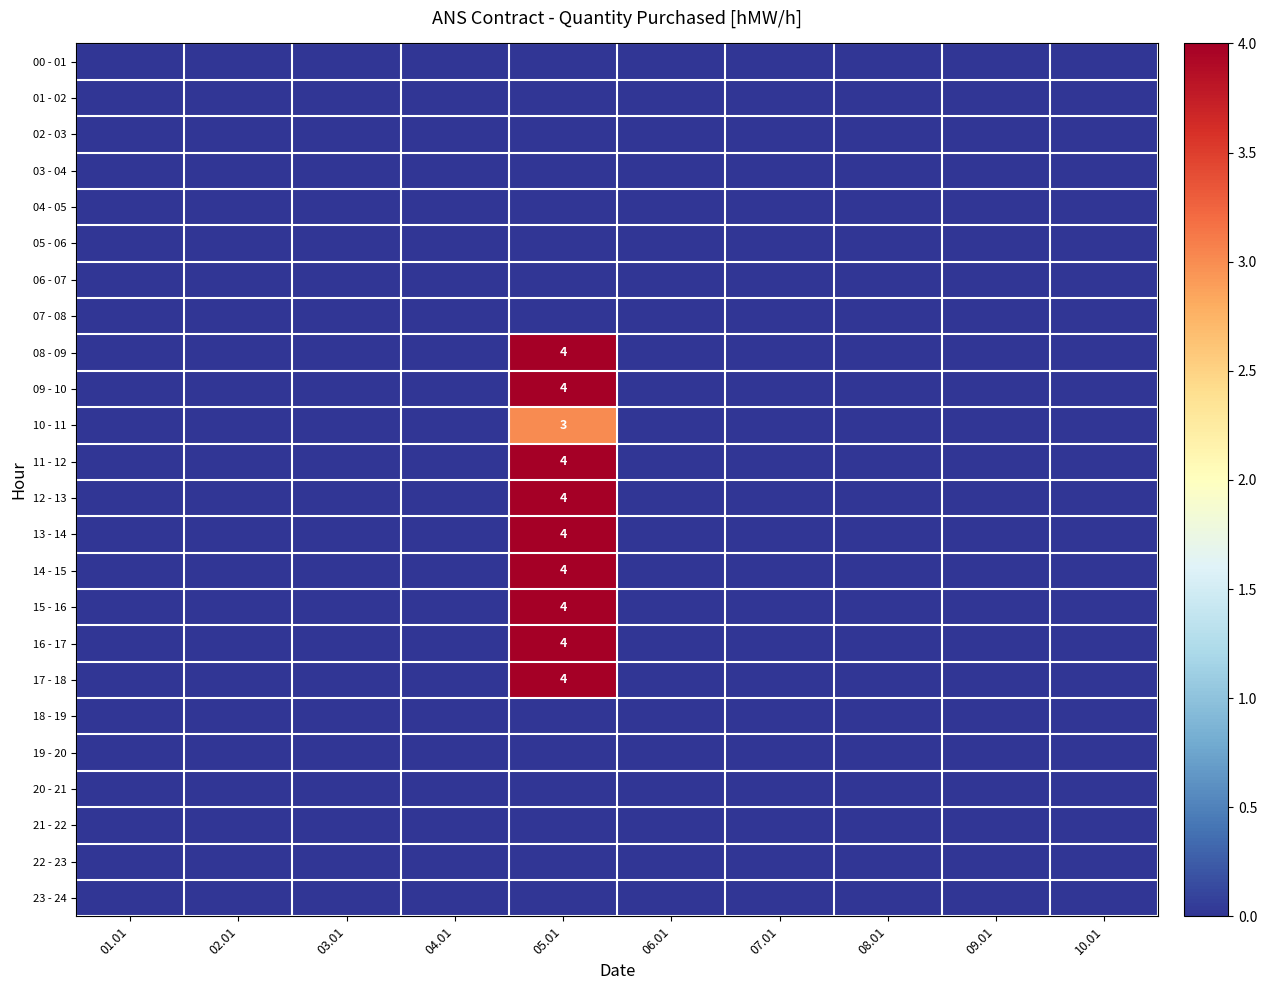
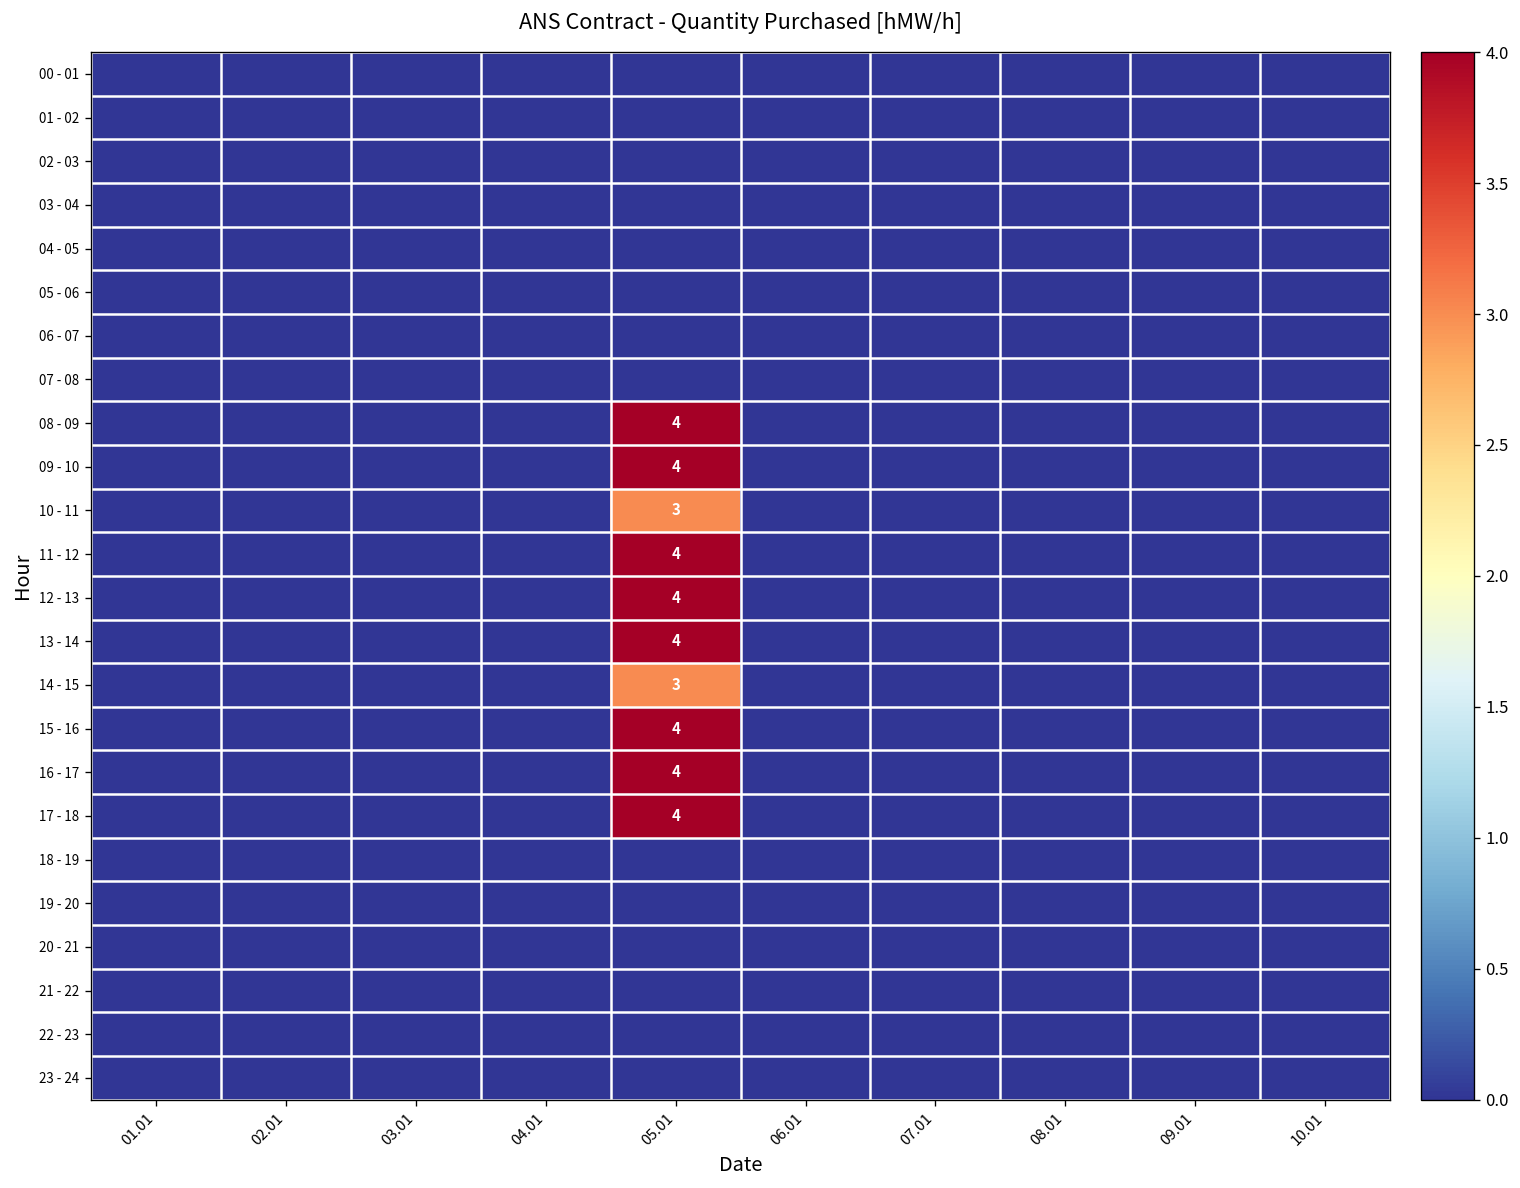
14 - 15, 05.01: 4 -> 3
